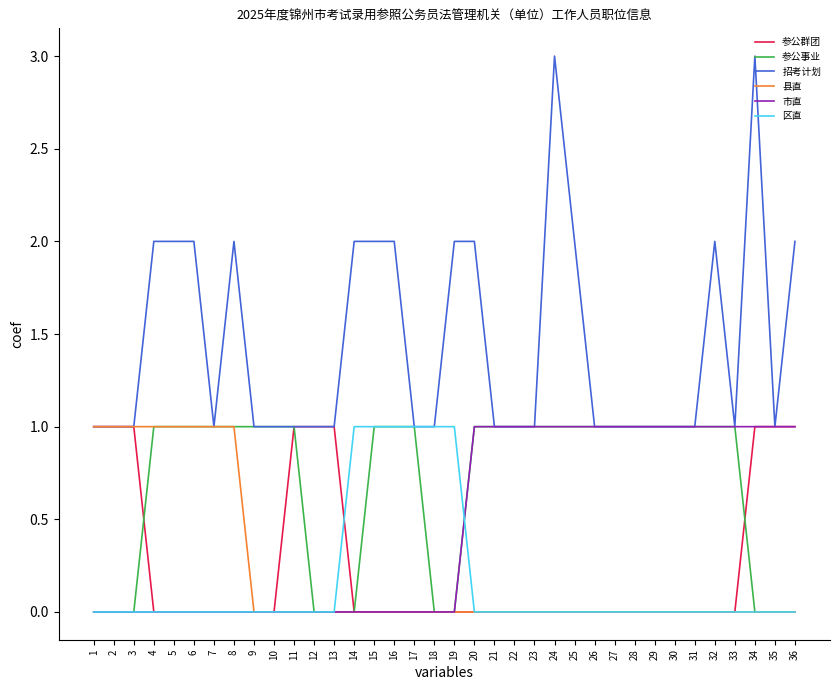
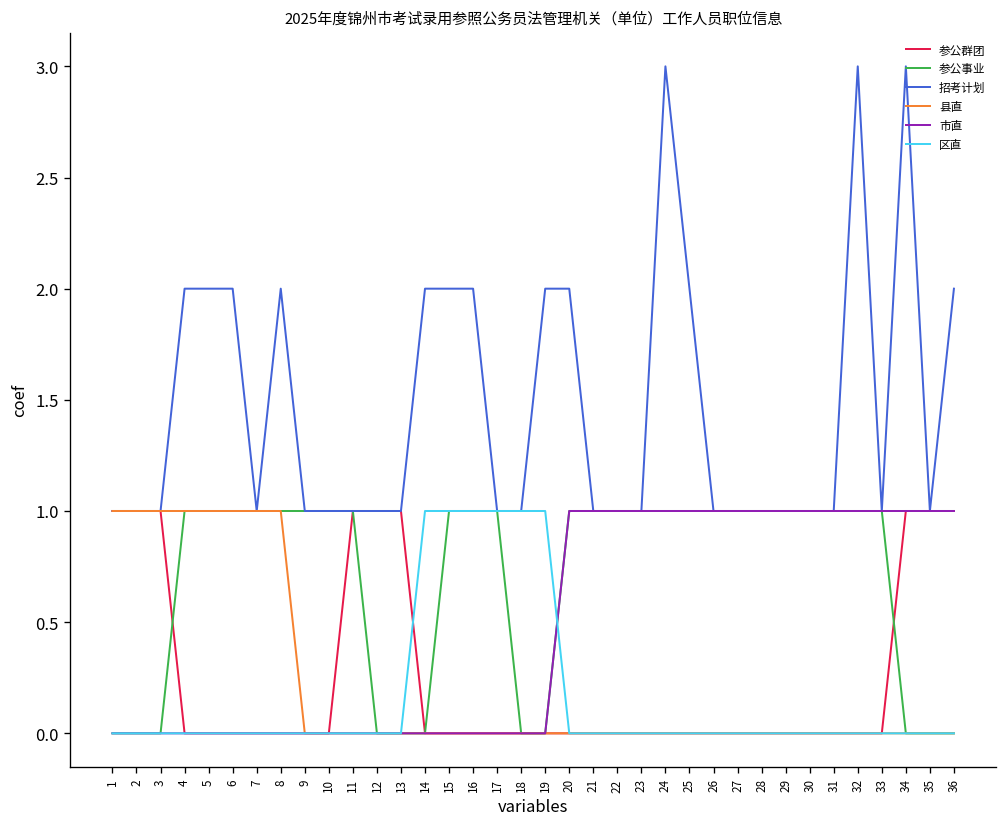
招考计划, 32: 2 -> 3
